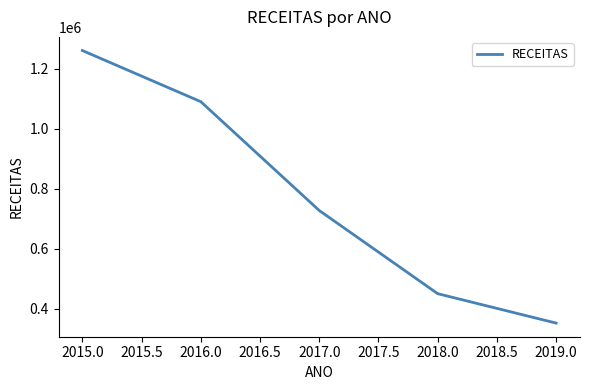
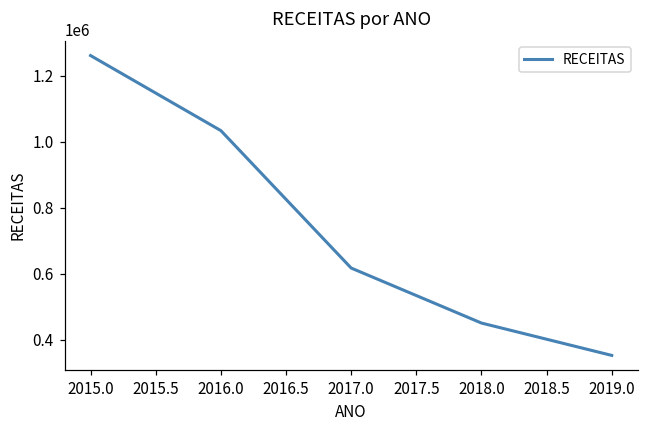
2016.0: 1090000 -> 1030000
2017.0: 730000 -> 620000
